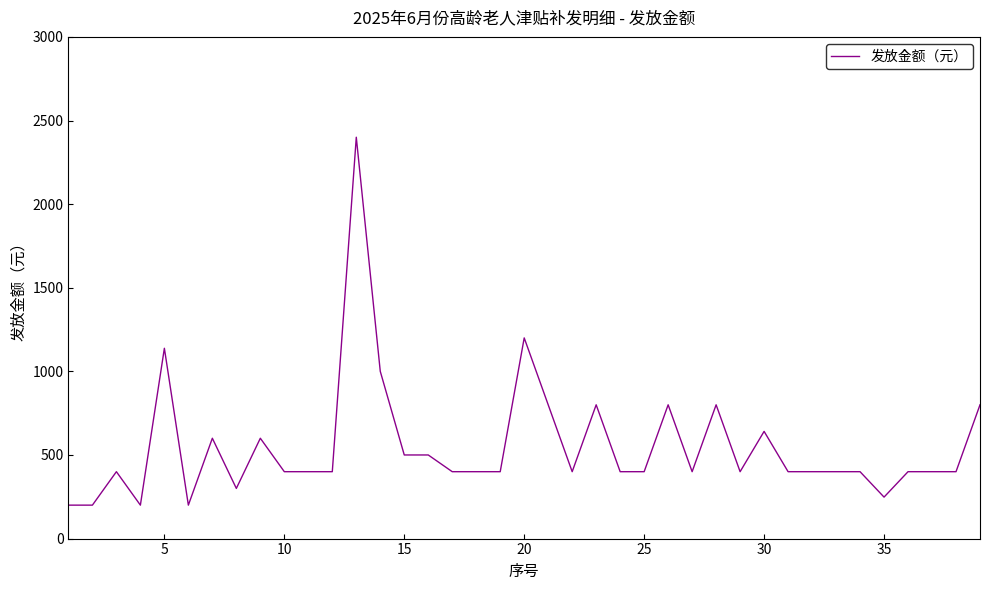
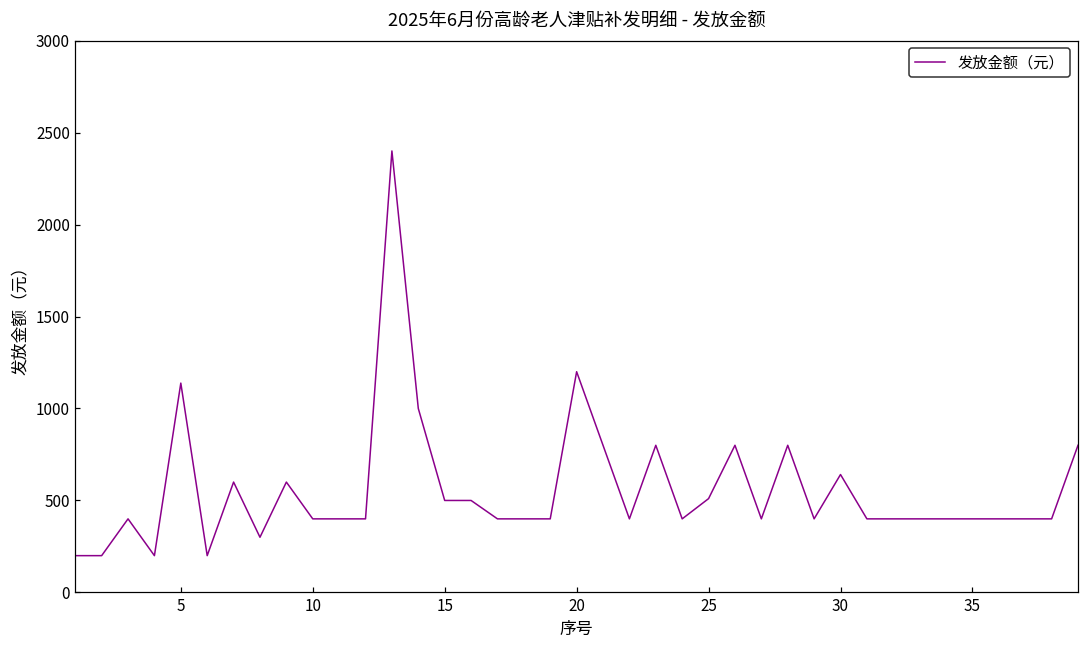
25: 400 -> 510
35: 250 -> 400
